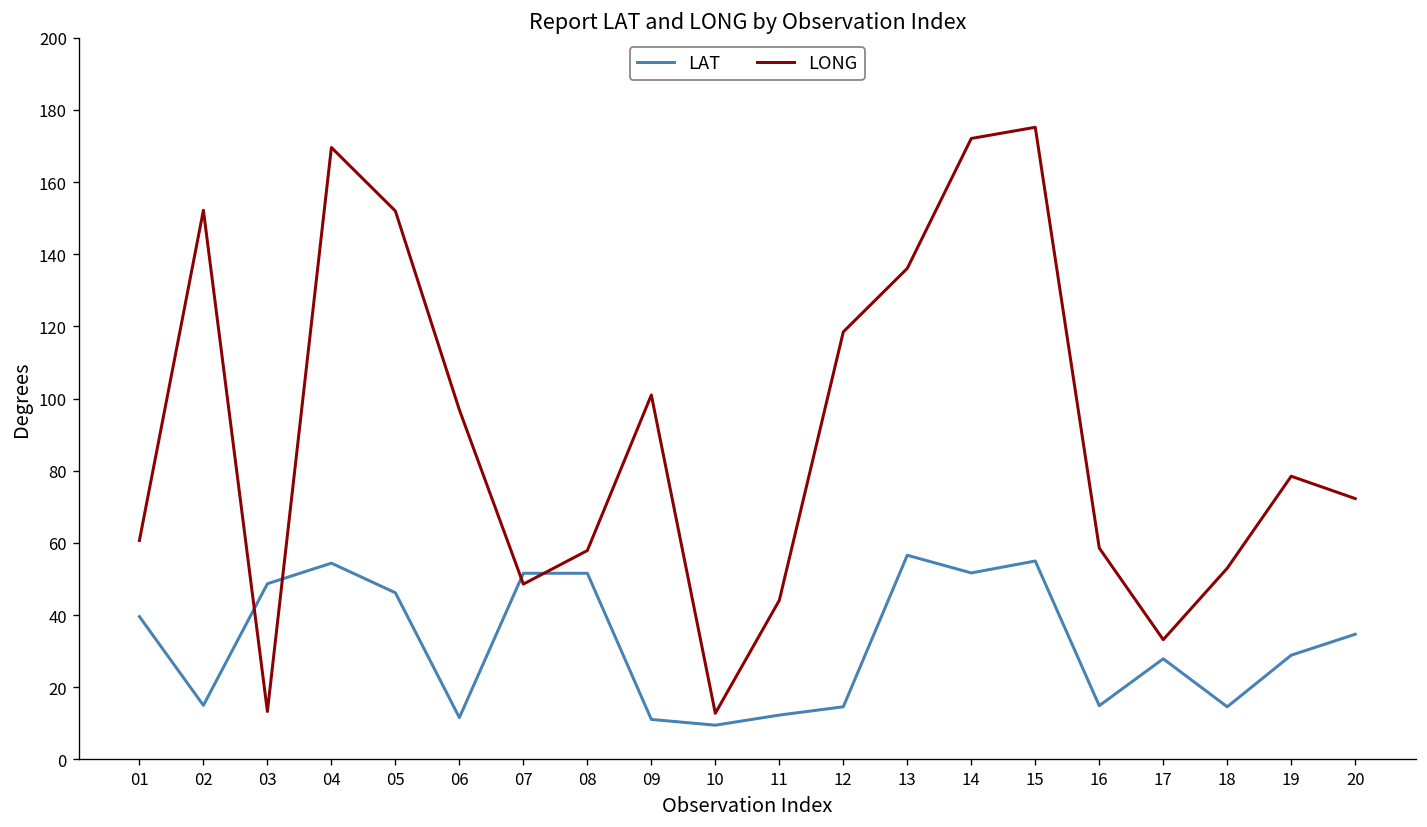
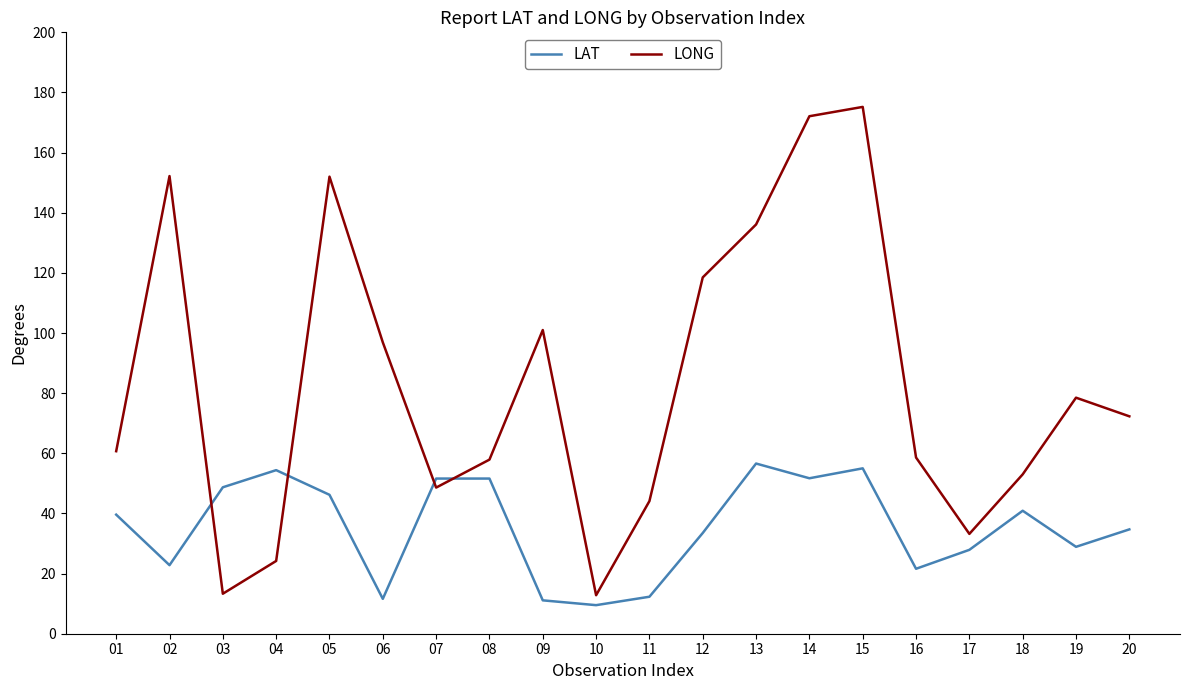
LAT, 02: 15 -> 23
LONG, 04: 170 -> 24
LAT, 12: 15 -> 34
LAT, 16: 15 -> 22
LAT, 18: 15 -> 41
